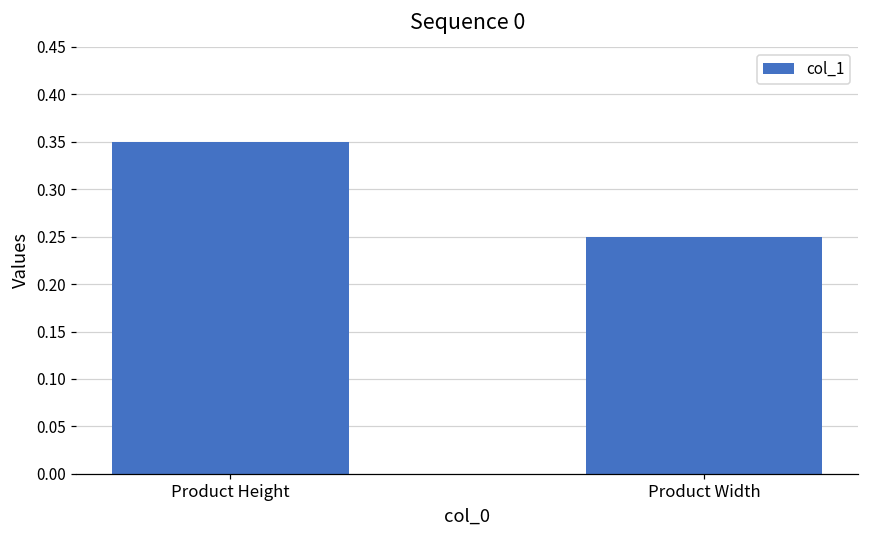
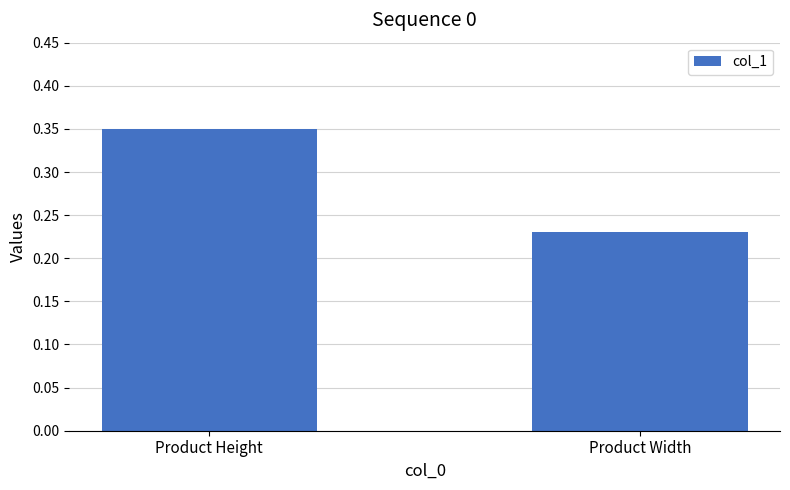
Product Width: 0.25 -> 0.23
